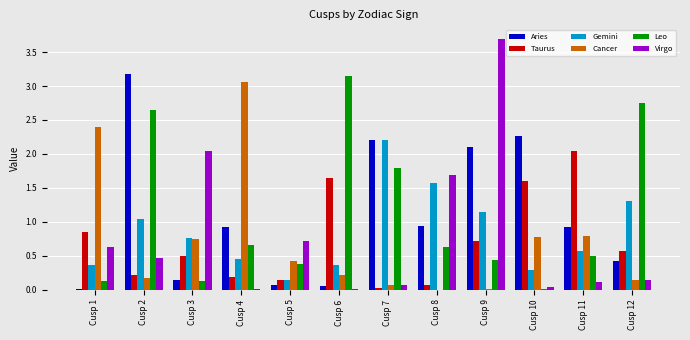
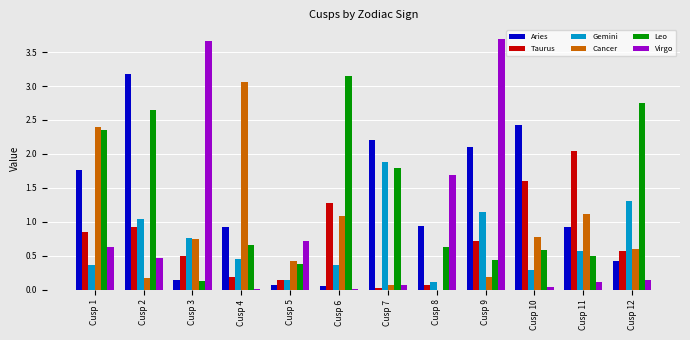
Aries, Cusp 1: 0.0 -> 1.8
Leo, Cusp 1: 0.1 -> 2.4
Taurus, Cusp 2: 0.2 -> 0.9
Virgo, Cusp 3: 2.0 -> 3.7
Taurus, Cusp 6: 1.7 -> 1.3
Cancer, Cusp 6: 0.2 -> 1.1
Gemini, Cusp 7: 2.2 -> 1.9
Gemini, Cusp 8: 1.6 -> 0.1
Cancer, Cusp 9: 0.0 -> 0.2
Aries, Cusp 10: 2.3 -> 2.4
Leo, Cusp 10: 0.0 -> 0.6
Cancer, Cusp 11: 0.8 -> 1.1
Cancer, Cusp 12: 0.1 -> 0.6
